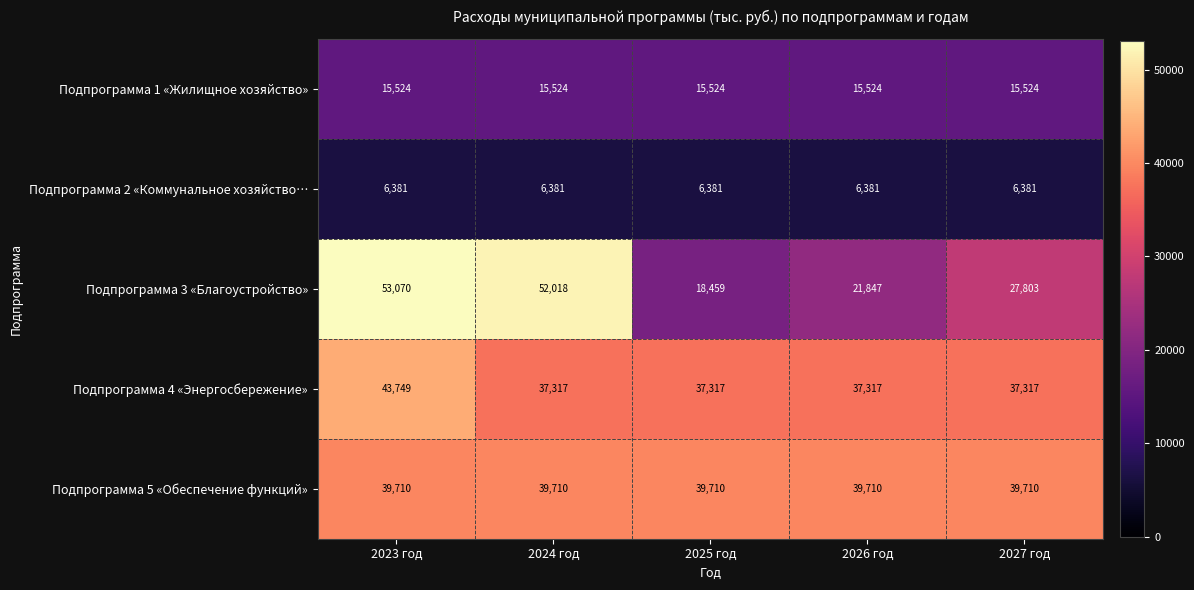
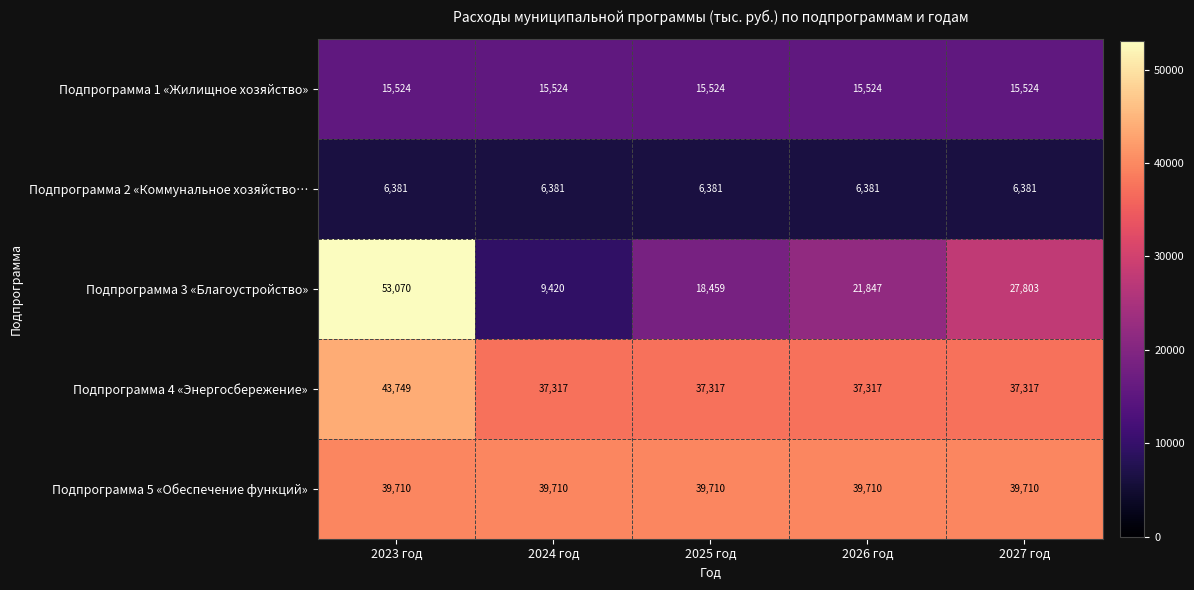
Подпрограмма 3 «Благоустройство», 2024 год: 52,018 -> 9,420
